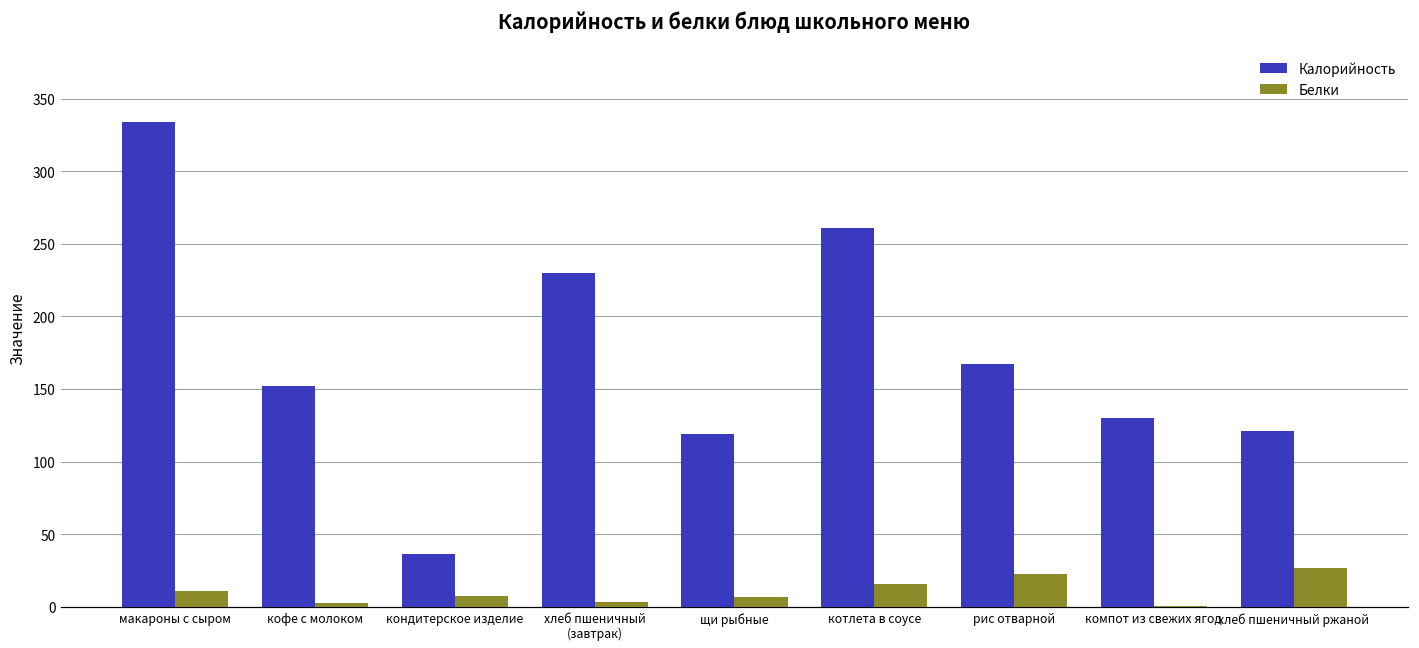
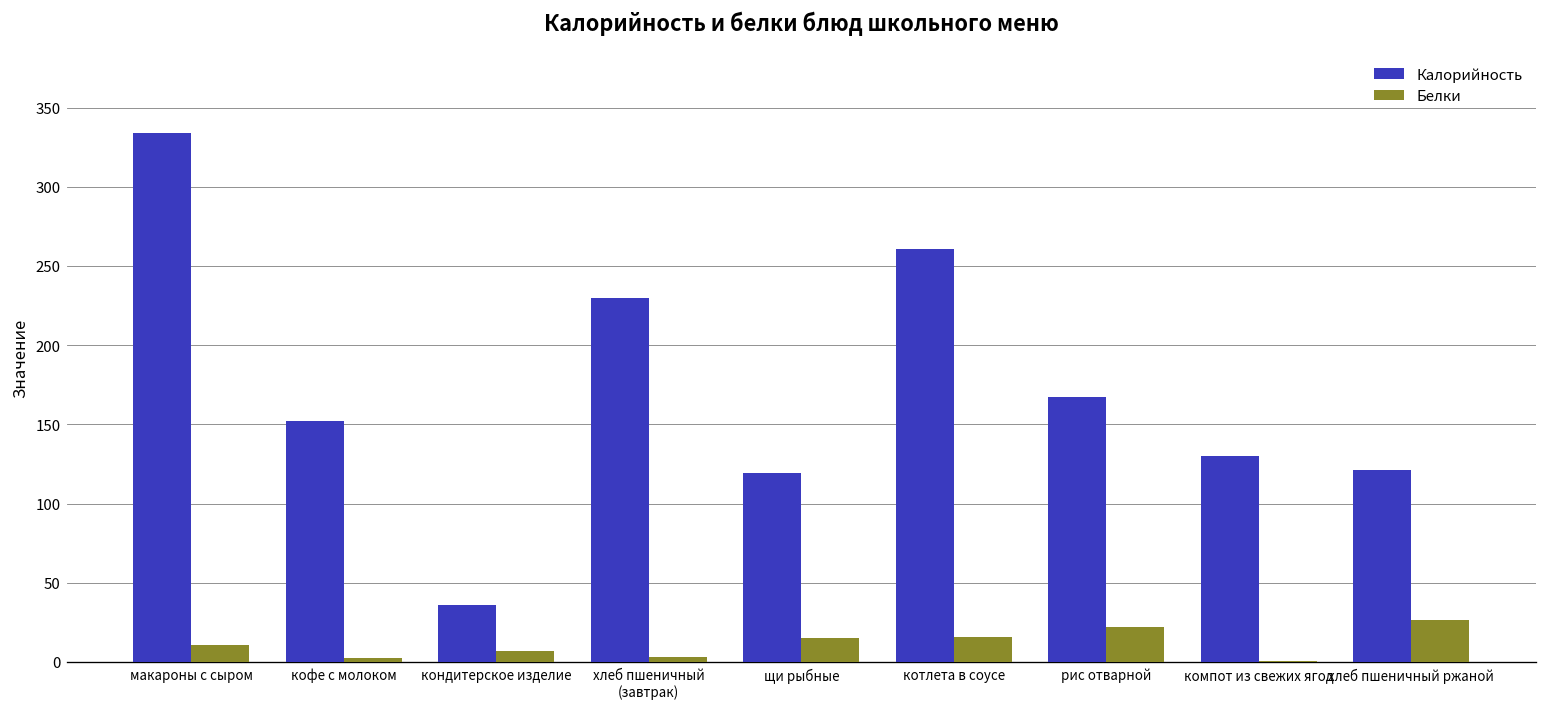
Белки, щи рыбные: 7 -> 15
